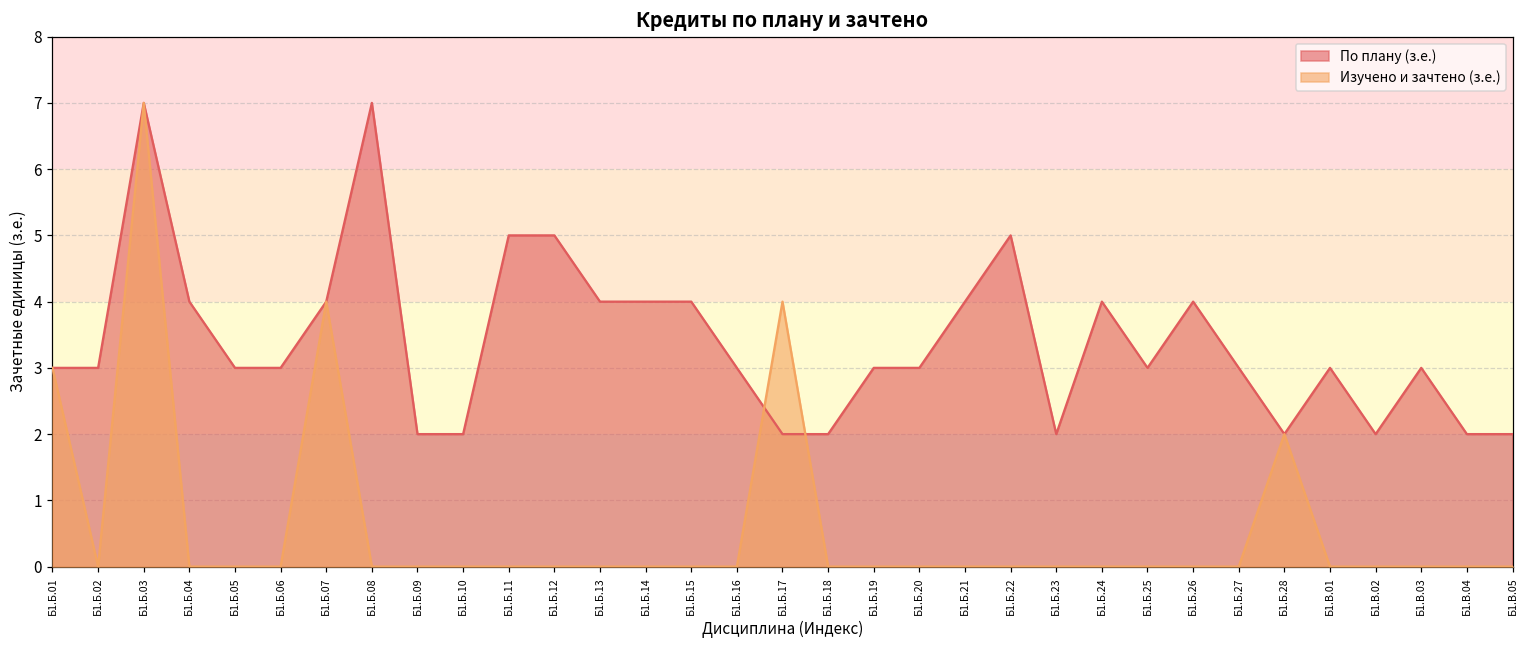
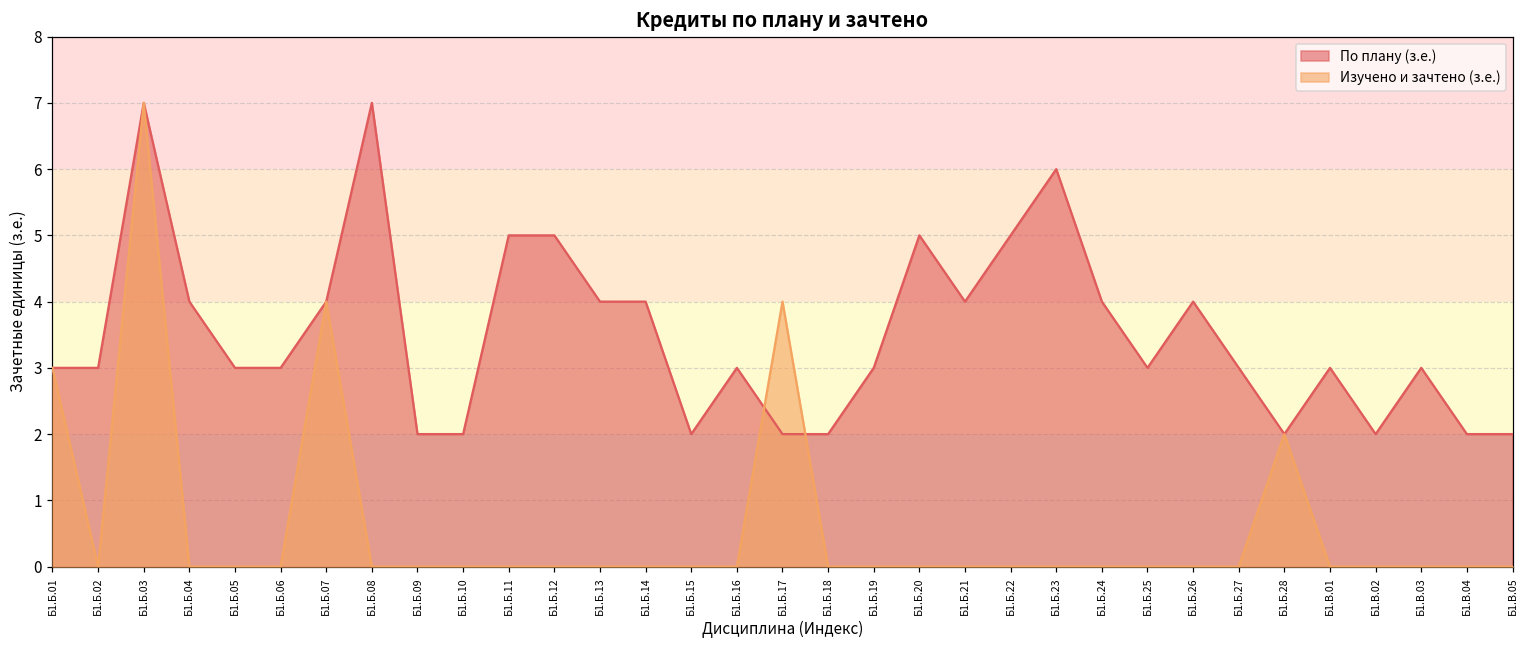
По плану (з.е.), Б1.Б.15: 4 -> 2
По плану (з.е.), Б1.Б.20: 3 -> 5
По плану (з.е.), Б1.Б.23: 2 -> 6
